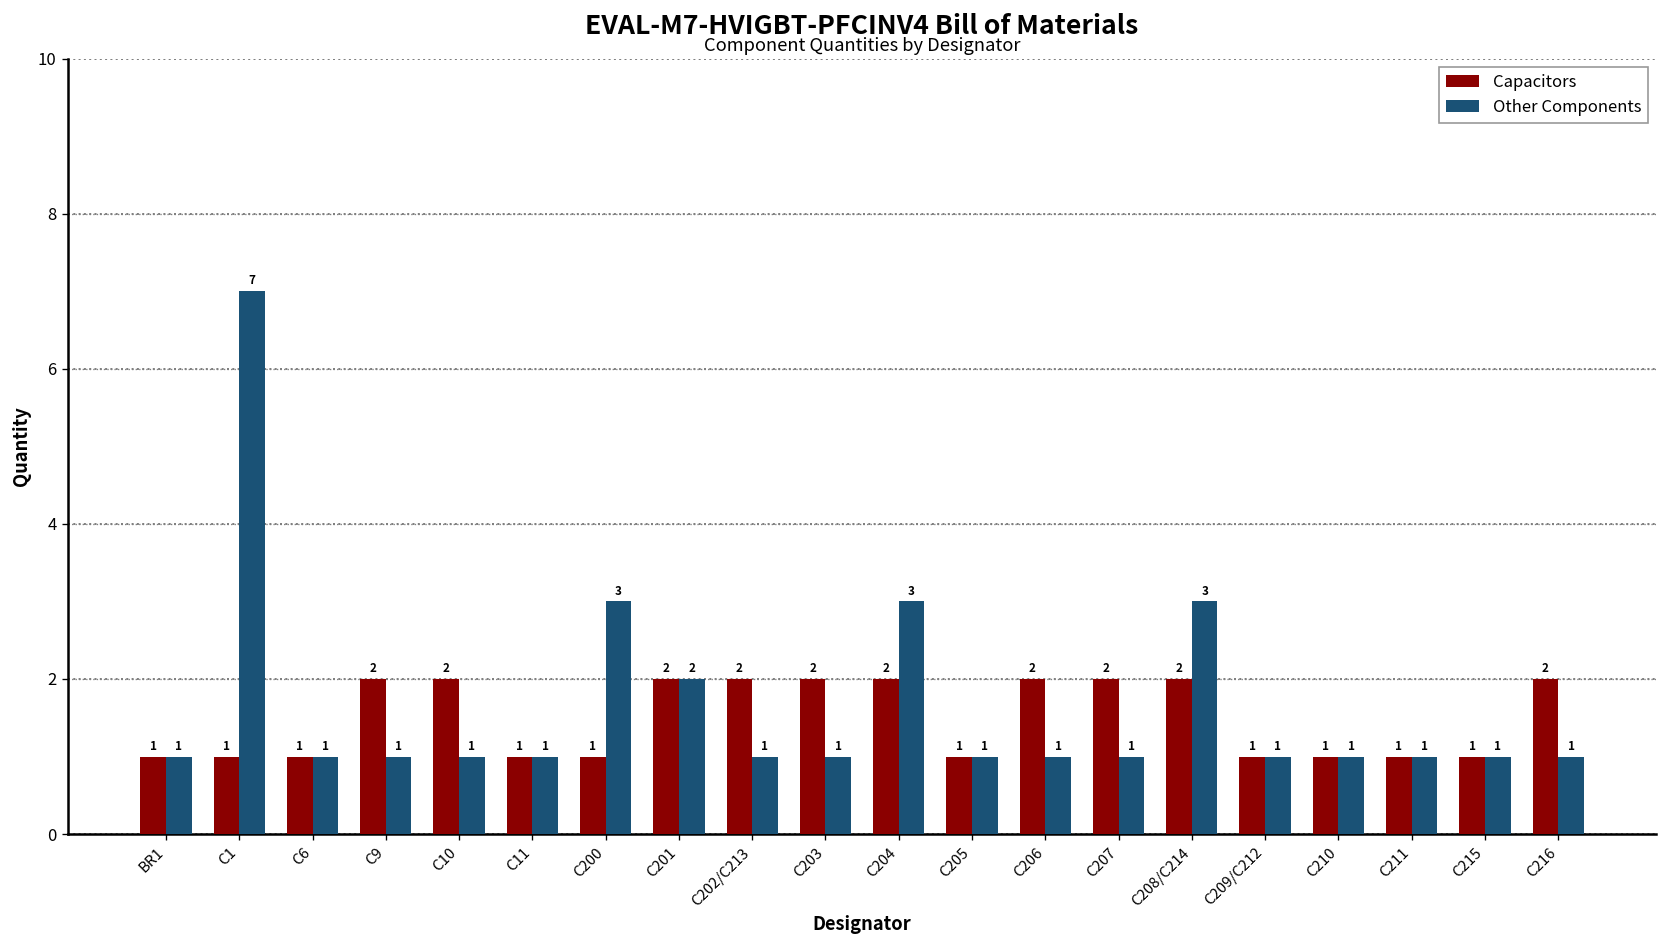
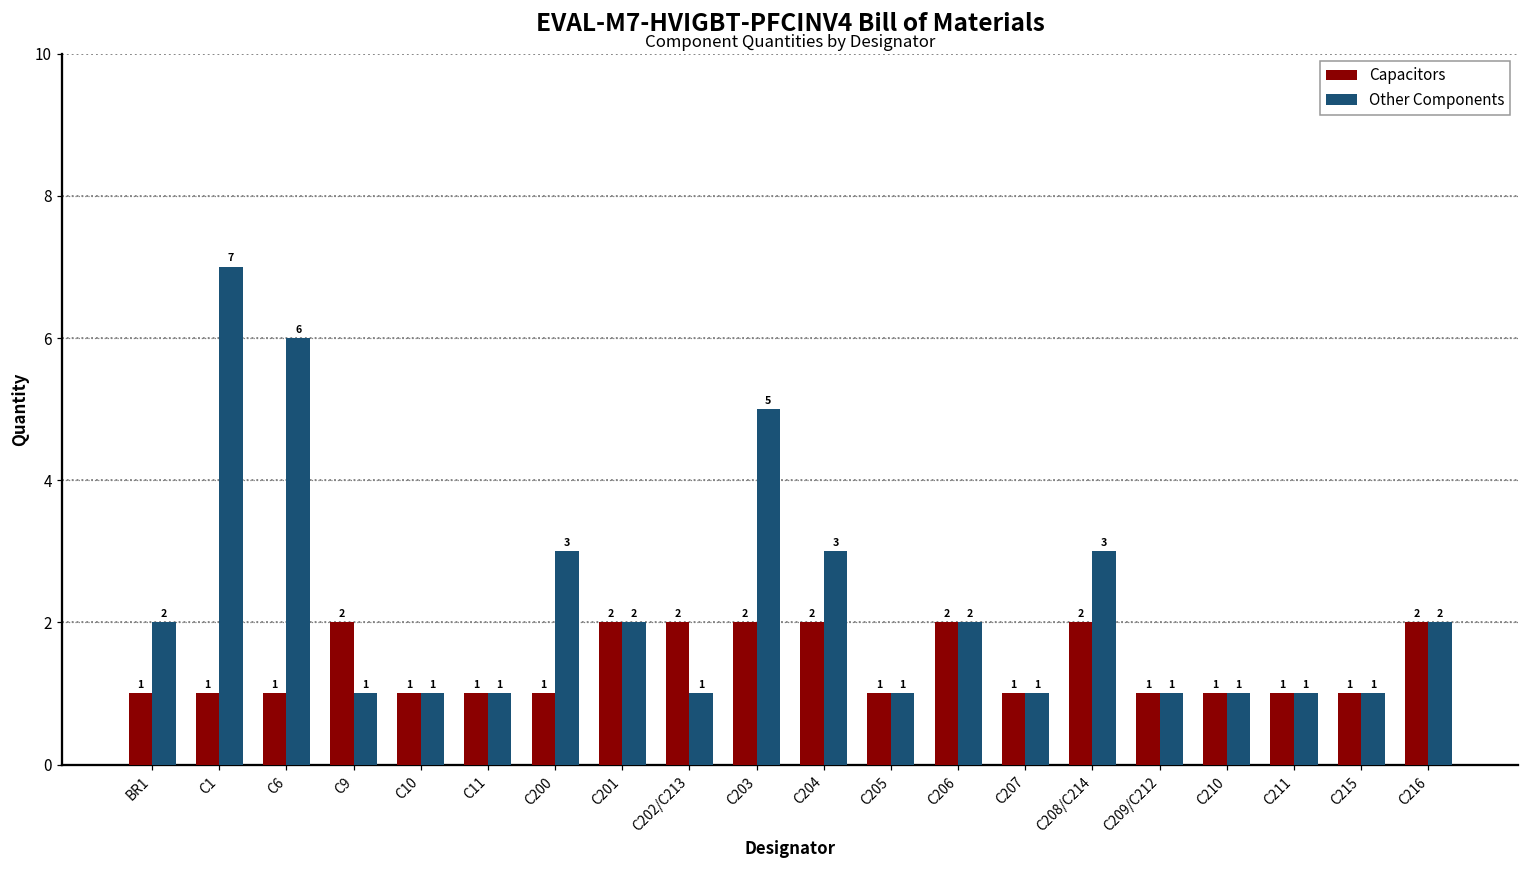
Other Components, BR1: 1 -> 2
Other Components, C6: 1 -> 6
Capacitors, C10: 2 -> 1
Other Components, C203: 1 -> 5
Other Components, C206: 1 -> 2
Capacitors, C207: 2 -> 1
Other Components, C216: 1 -> 2
